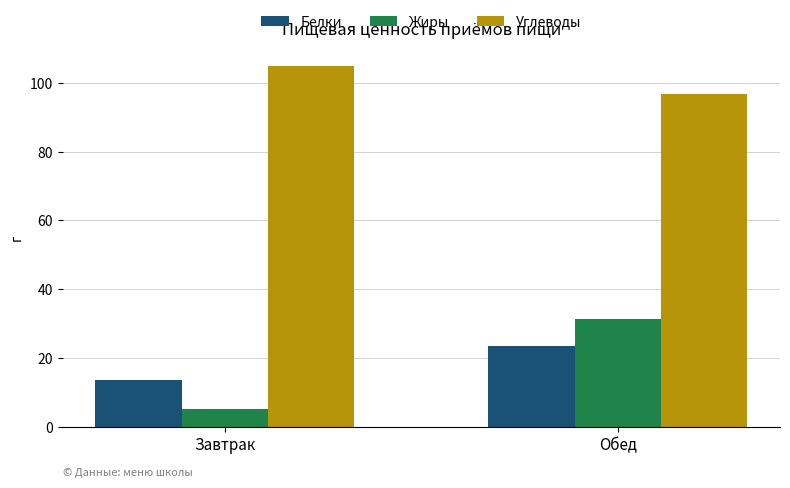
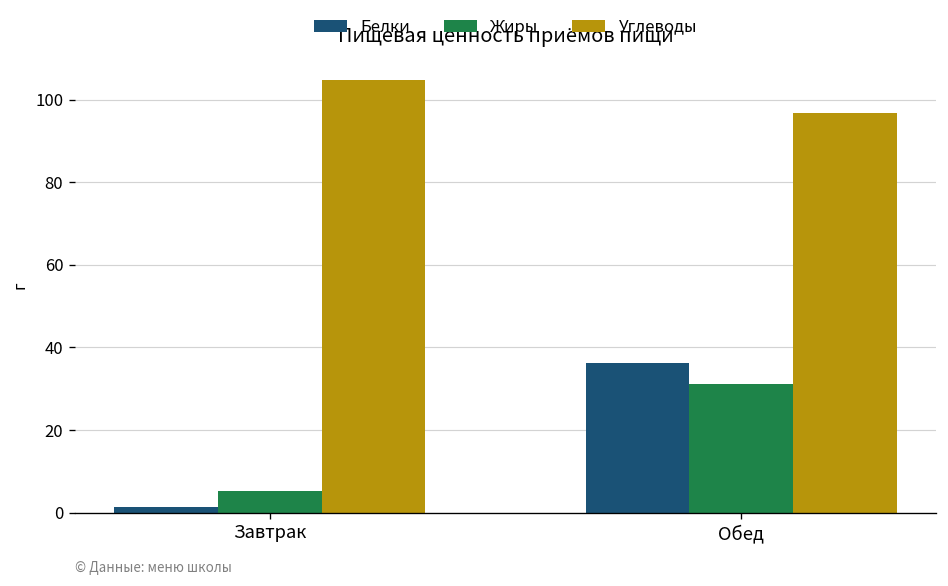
Белки, Завтрак: 14 -> 1
Белки, Обед: 24 -> 36
